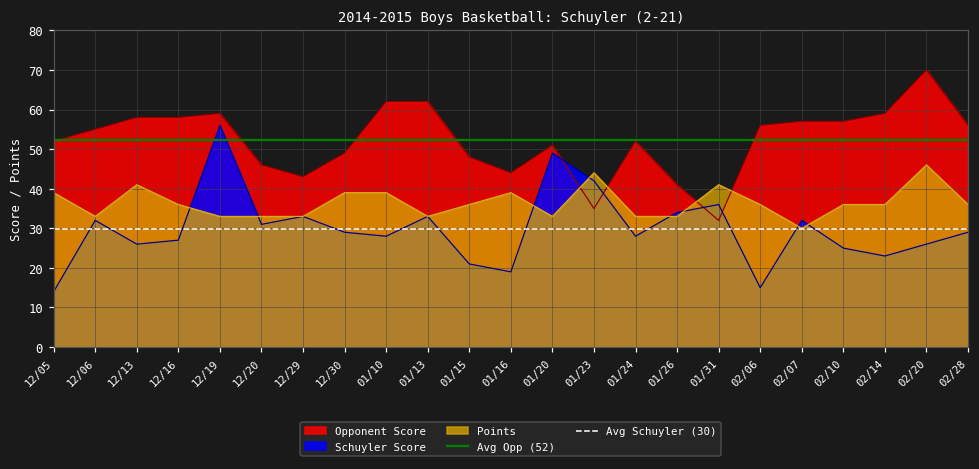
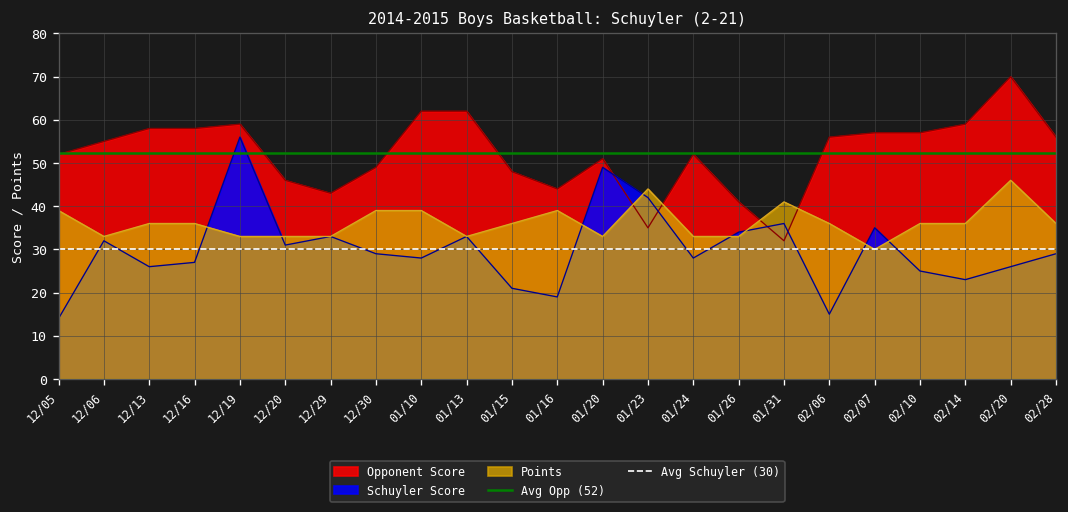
Points, 12/13: 41 -> 36
Schuyler Score, 02/07: 32 -> 35
